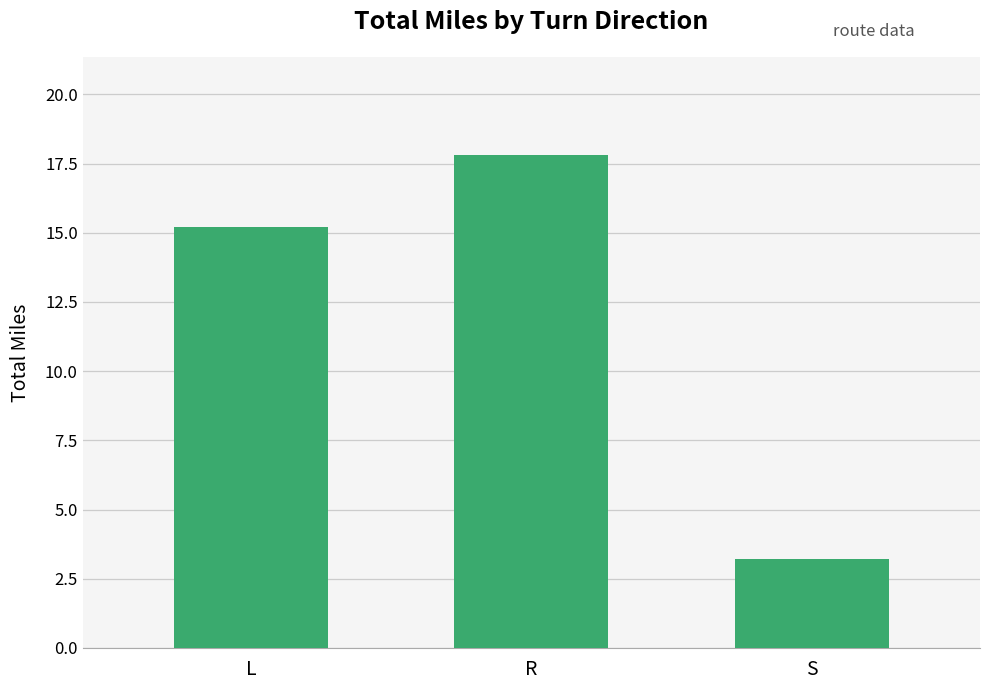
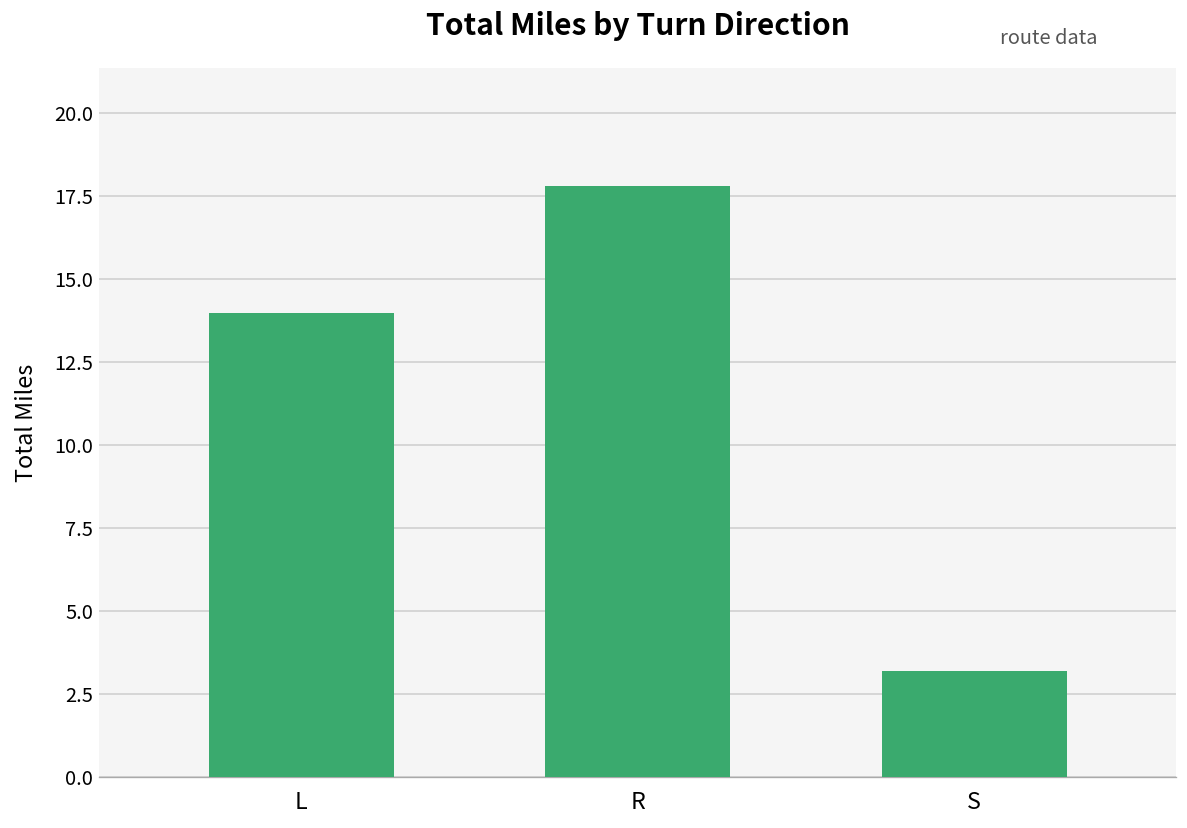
L: 15.2 -> 14.0
